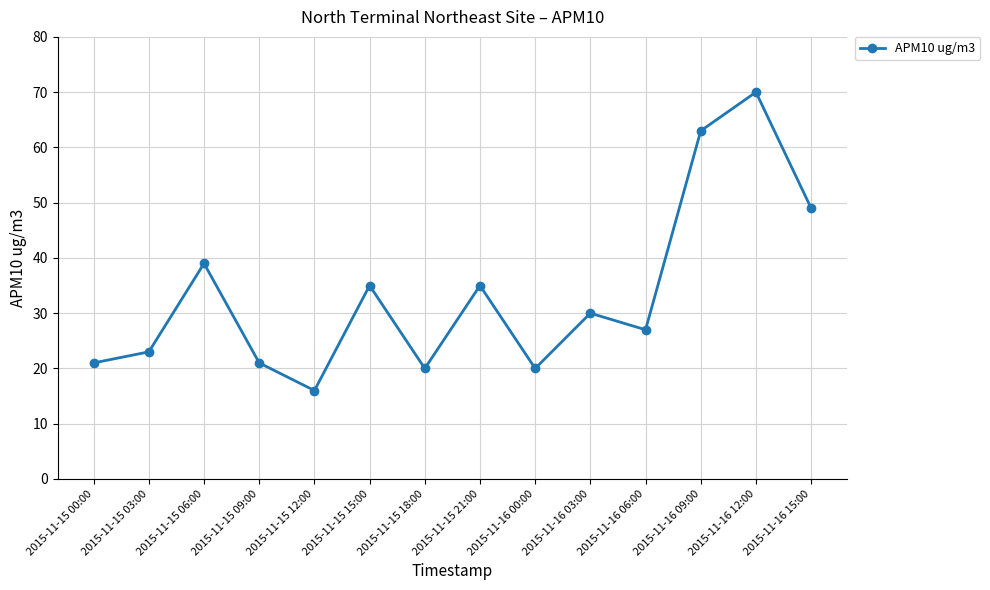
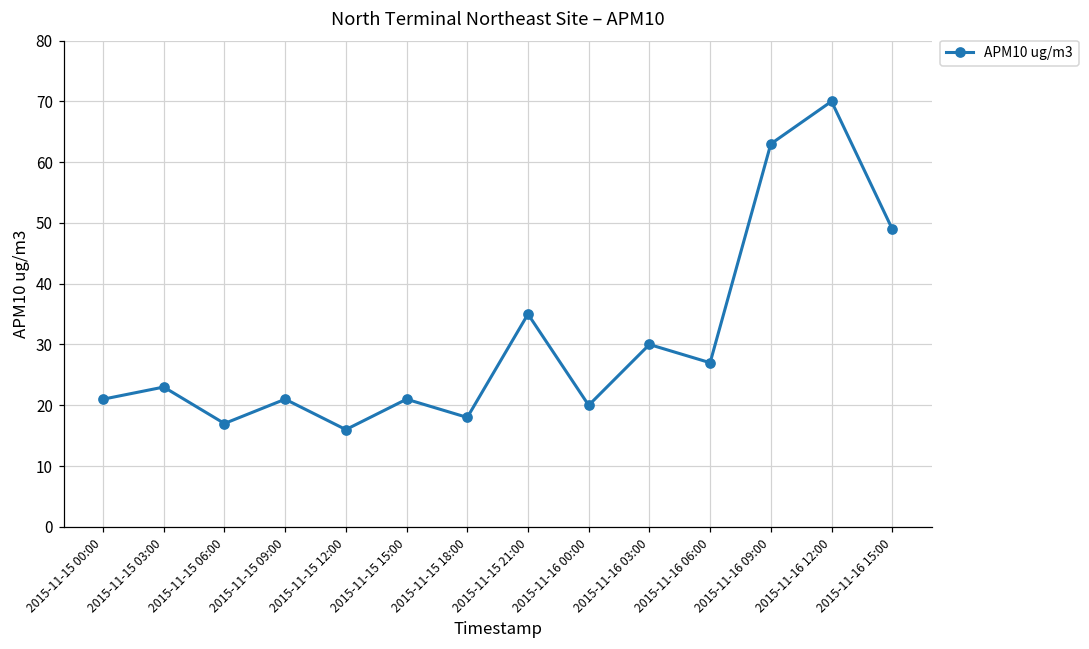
2015-11-15 06:00: 39 -> 17
2015-11-15 15:00: 35 -> 21
2015-11-15 18:00: 20 -> 18
